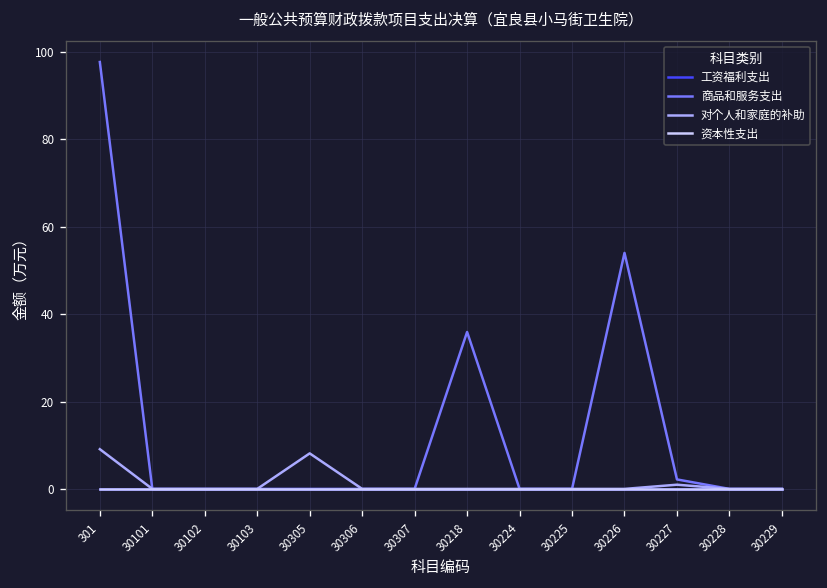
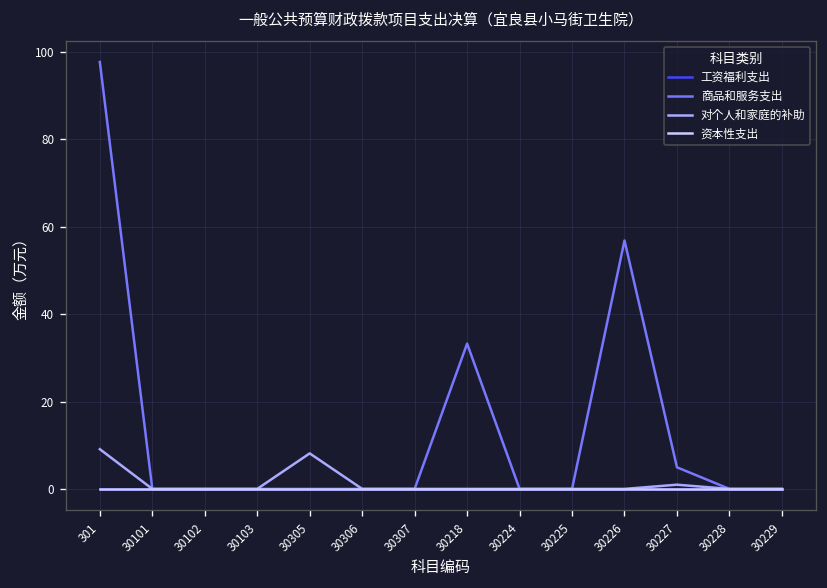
商品和服务支出, 30218: 36 -> 33
商品和服务支出, 30226: 54 -> 57
商品和服务支出, 30227: 2 -> 5
